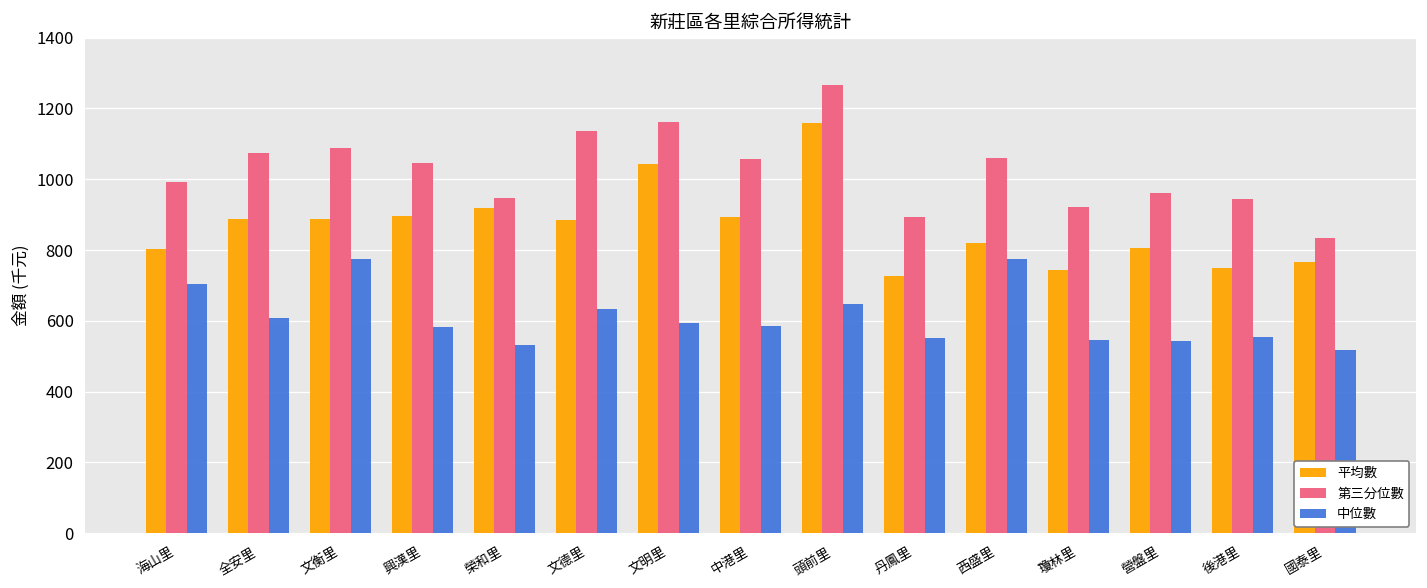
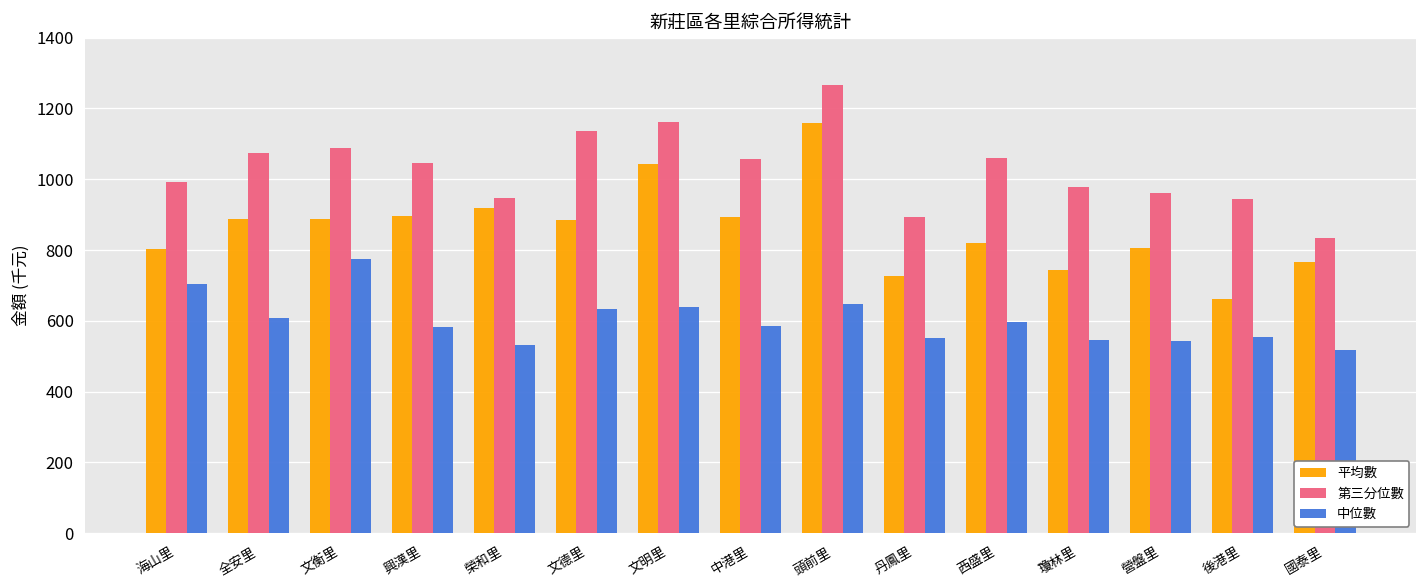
中位數, 文明里: 590 -> 640
中位數, 西盛里: 780 -> 600
第三分位數, 瓊林里: 920 -> 980
平均數, 後港里: 750 -> 660
